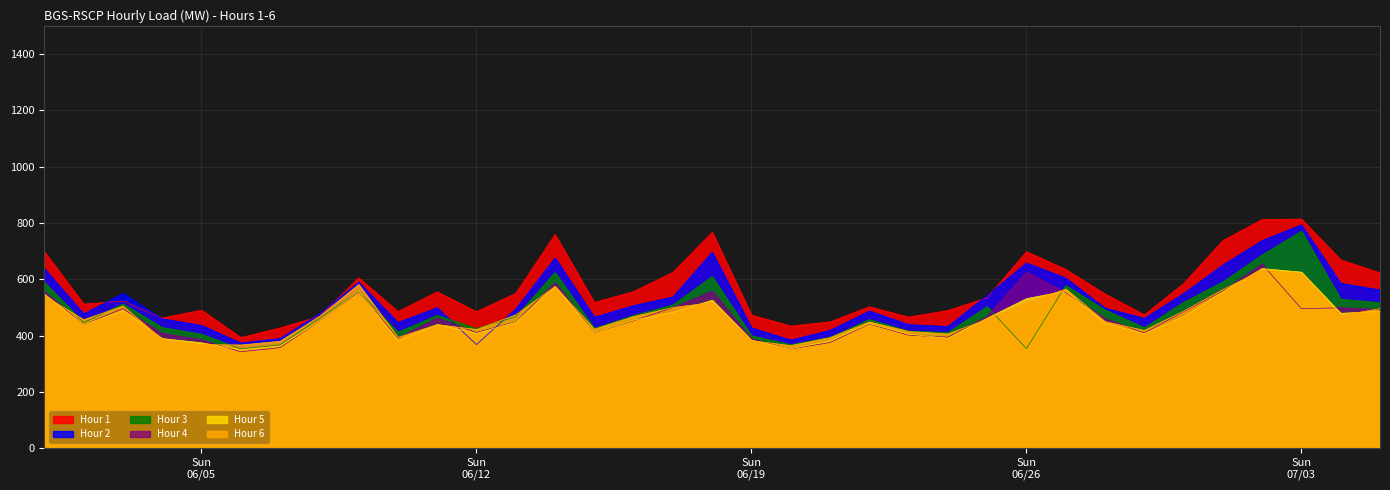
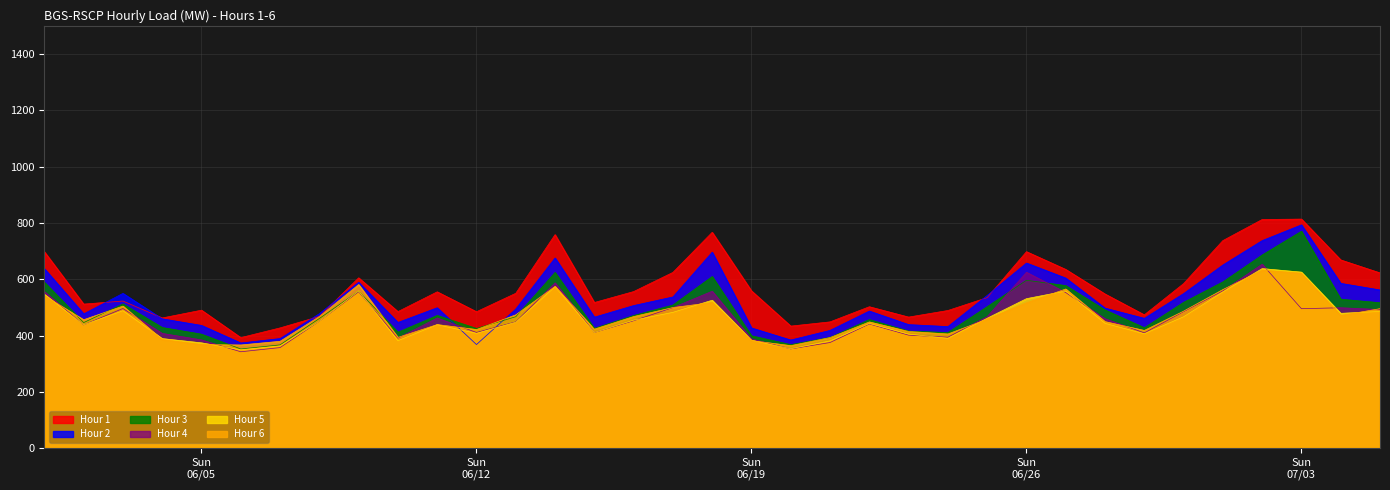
Hour 1, Sun 06/19: 470 -> 560
Hour 3, Sun 06/26: 350 -> 600
